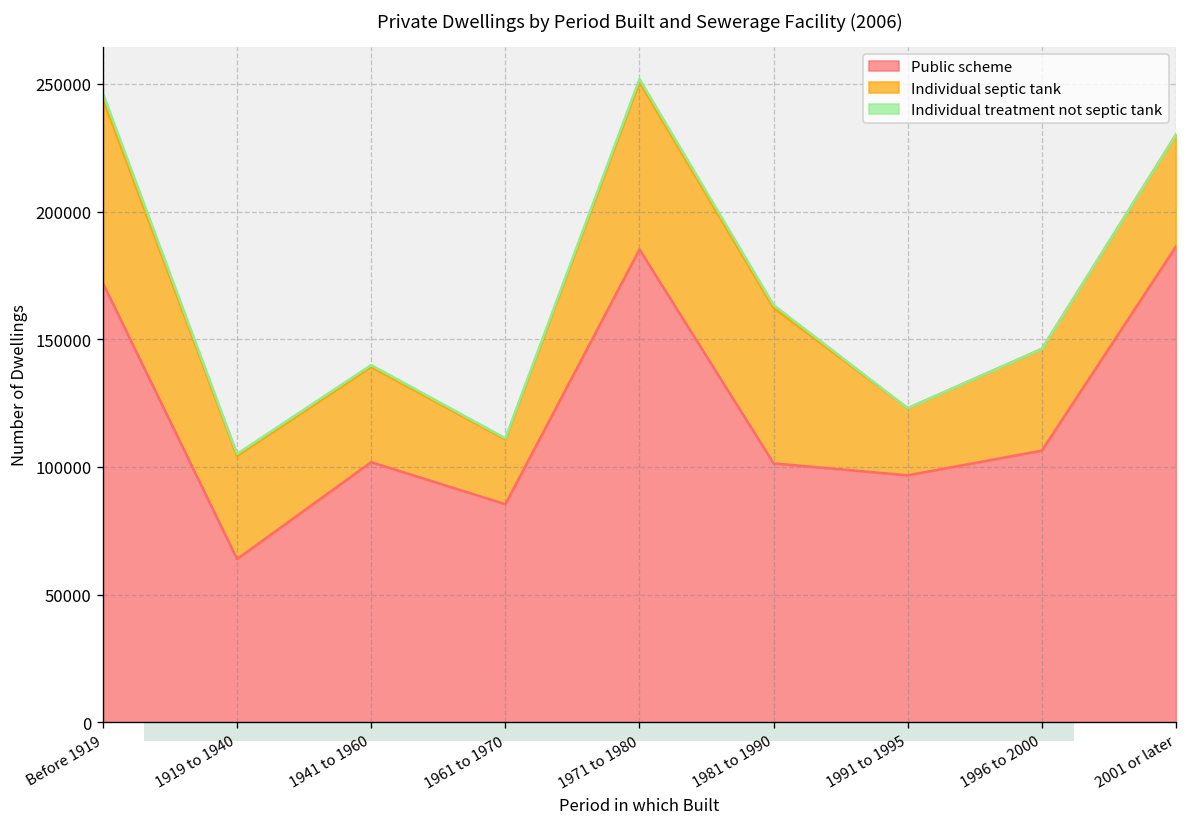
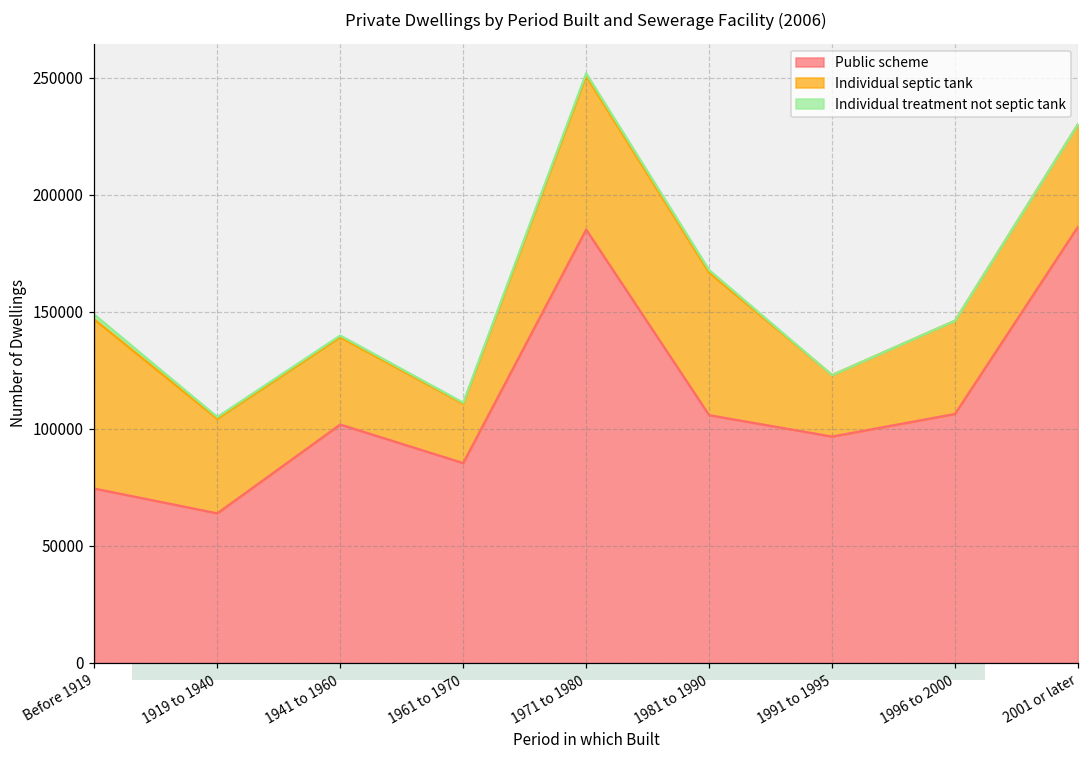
Private Dwellings by Period Built and Sewerage Facility (2006), Public scheme, Before 1919: 172000 -> 75000
Private Dwellings by Period Built and Sewerage Facility (2006), Public scheme, 1981 to 1990: 101000 -> 106000
